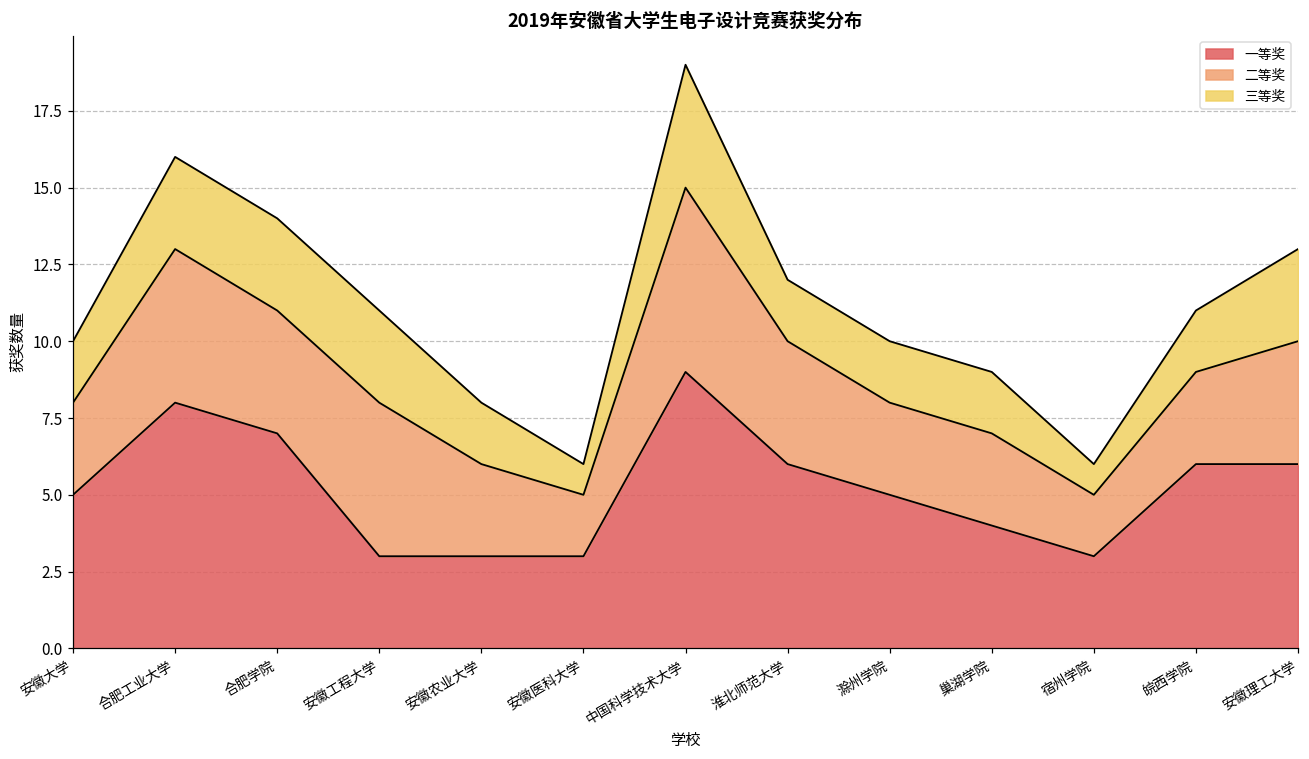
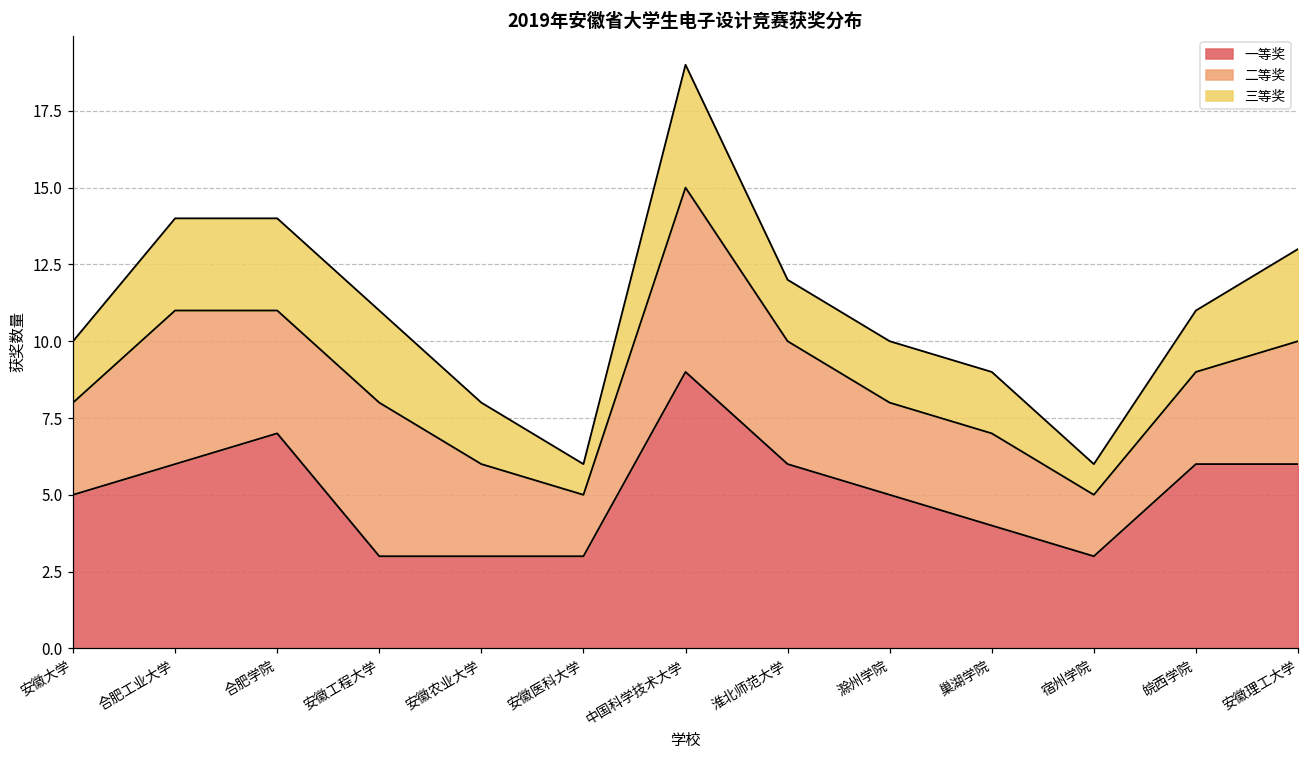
一等奖, 合肥工业大学: 8 -> 6
